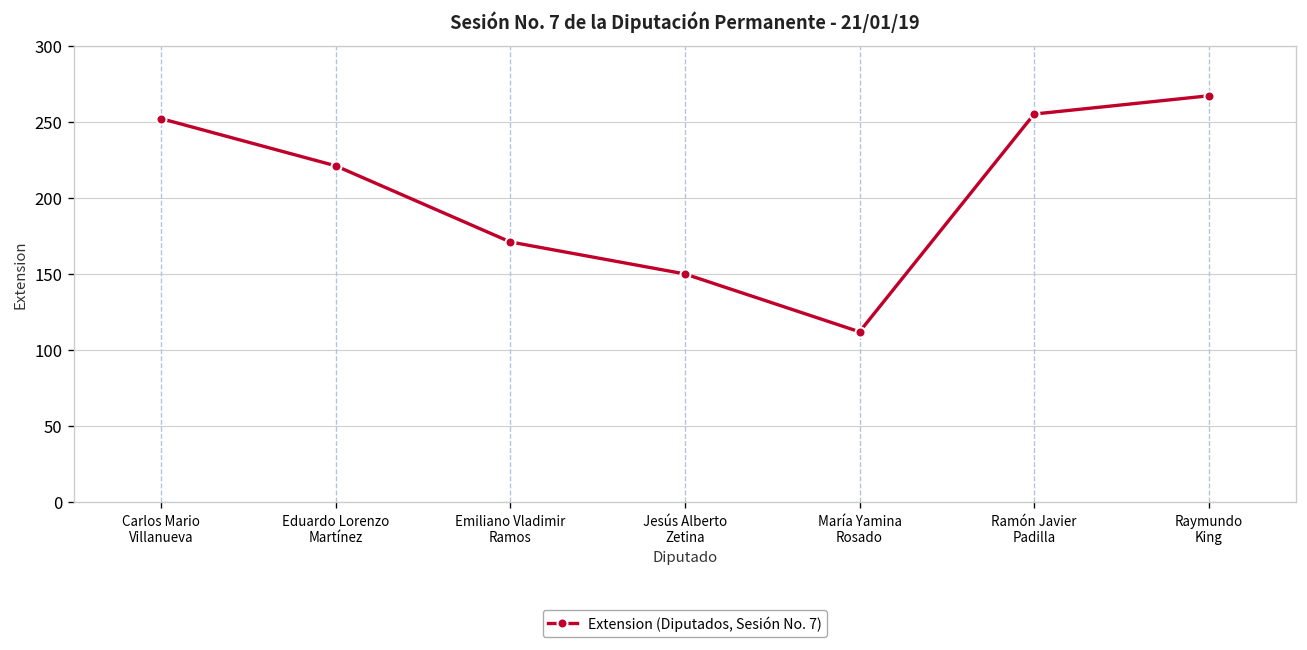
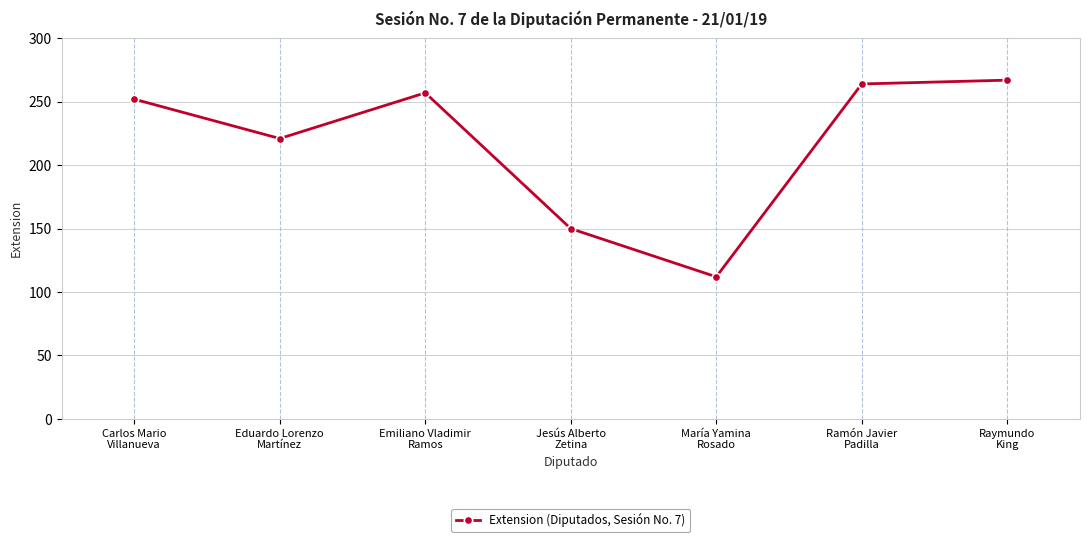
Emiliano Vladimir Ramos: 171 -> 257
Ramón Javier Padilla: 255 -> 264
